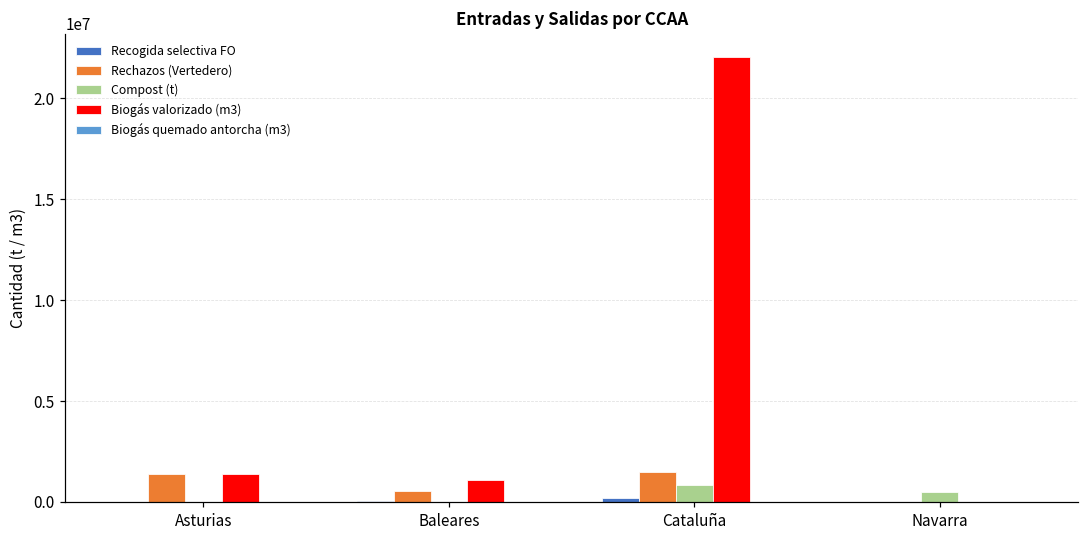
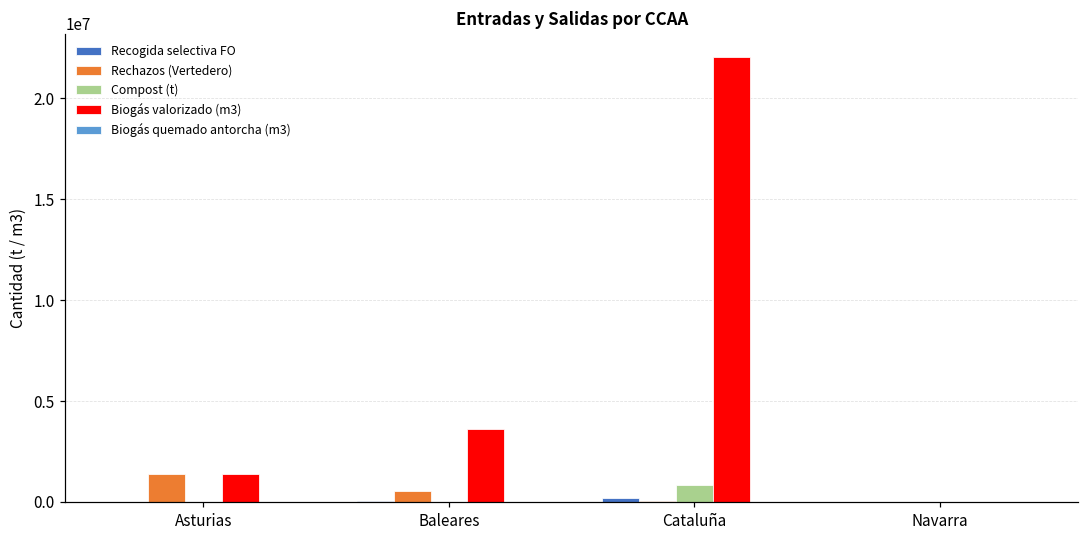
Biogás valorizado (m3), Baleares: 1100000 -> 3600000
Rechazos (Vertedero), Cataluña: 1500000 -> 0
Compost (t), Navarra: 500000 -> 0
